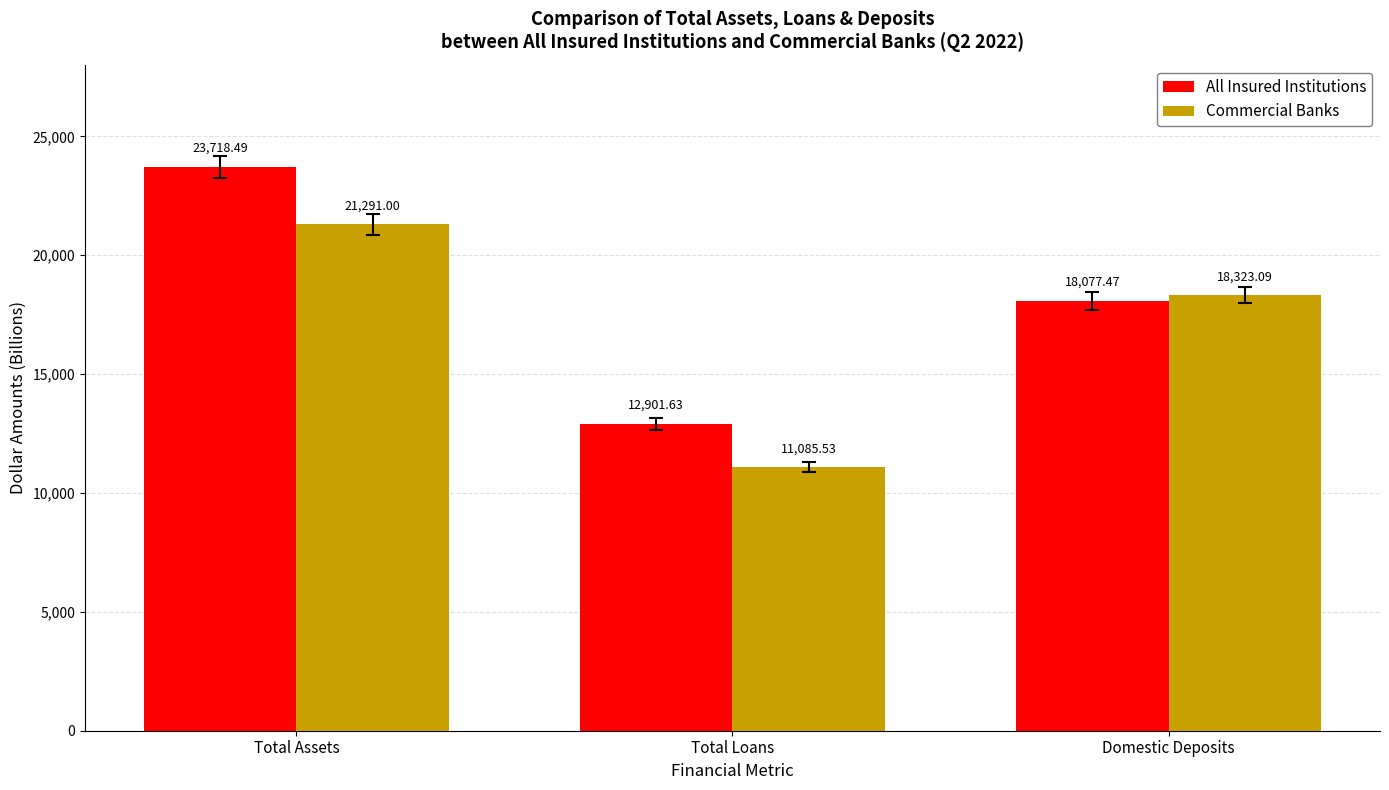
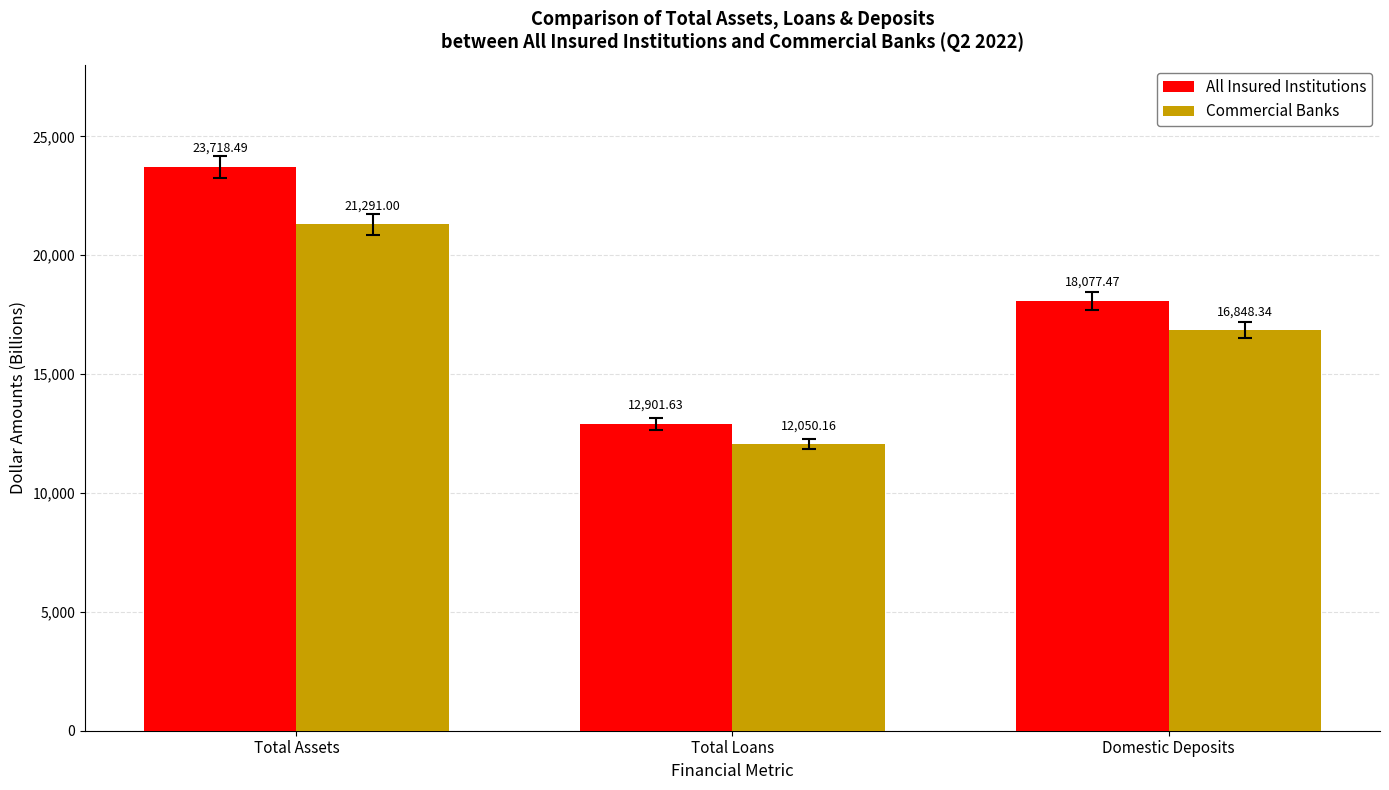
Commercial Banks, Total Loans: 11,085.53 -> 12,050.16
Commercial Banks, Domestic Deposits: 18,323.09 -> 16,848.34
